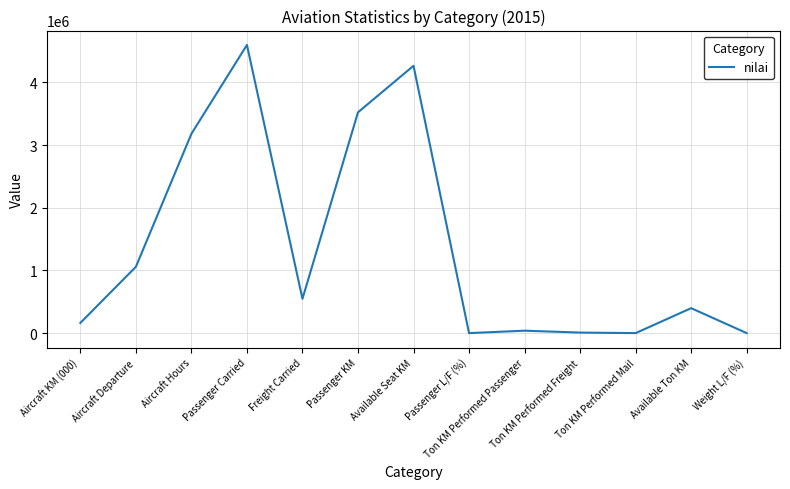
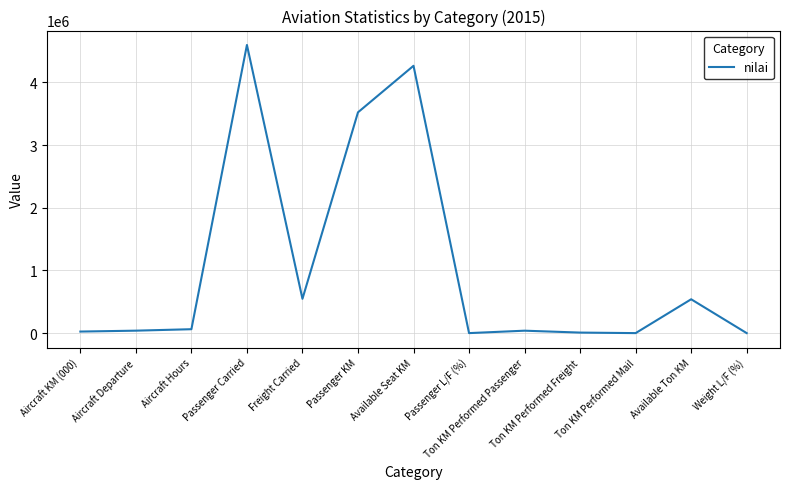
Aircraft KM (000): 200000 -> 0
Aircraft Departure: 1100000 -> 0
Aircraft Hours: 3200000 -> 100000
Available Ton KM: 400000 -> 500000
